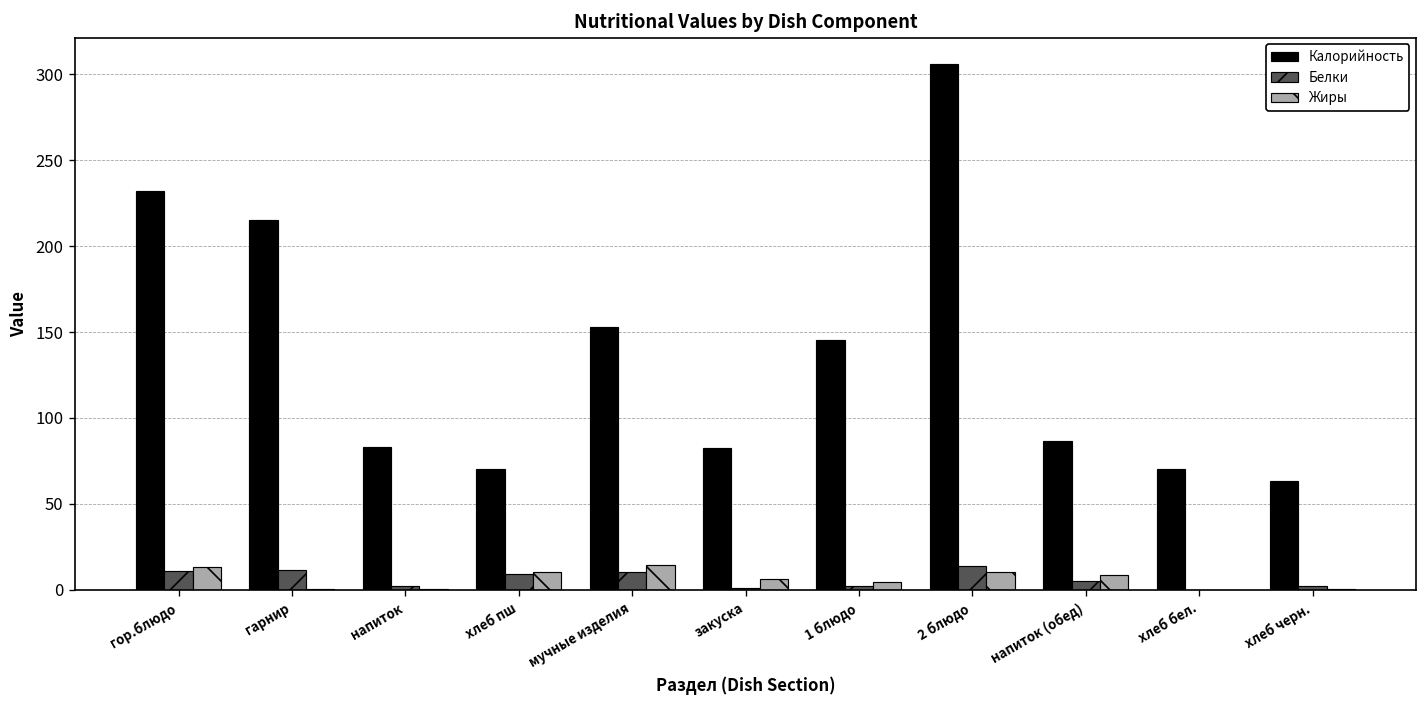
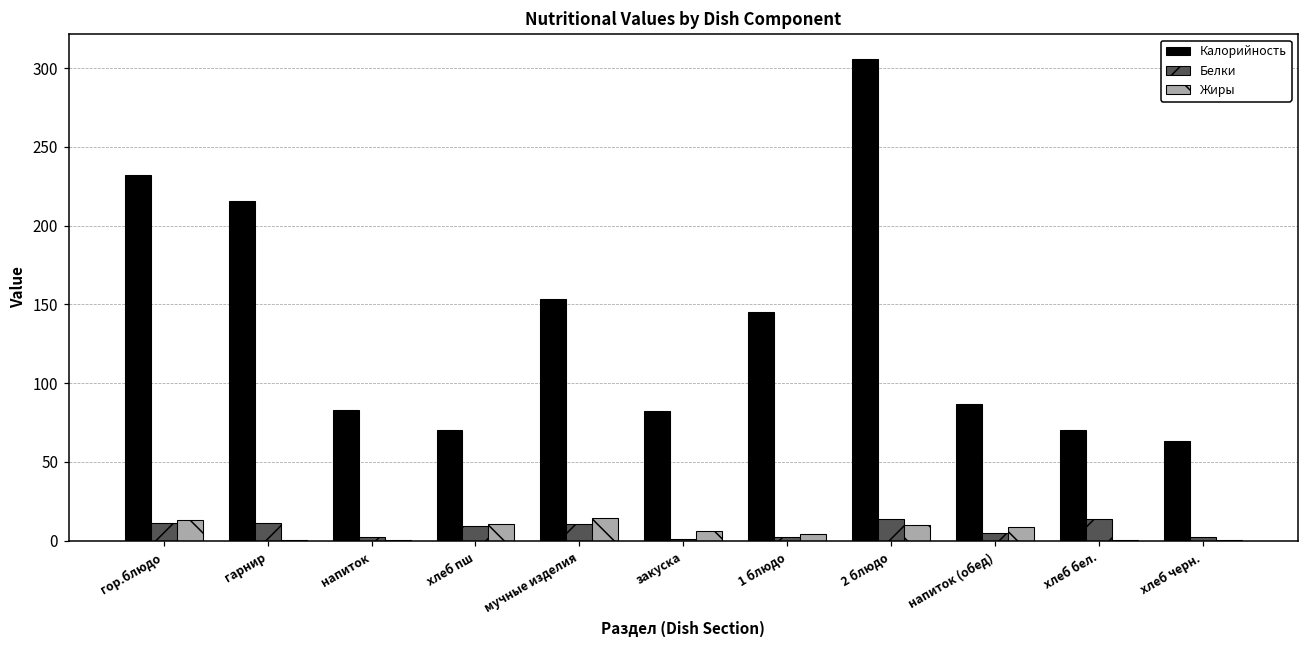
Белки, хлеб бел.: 0 -> 14
